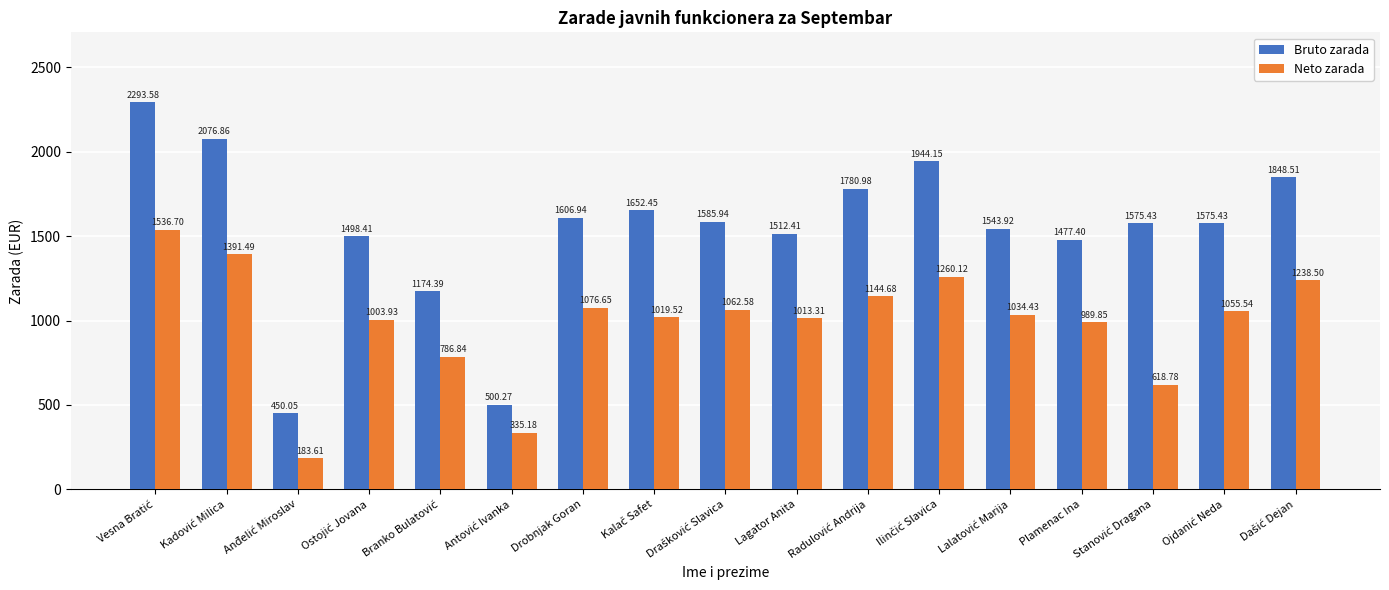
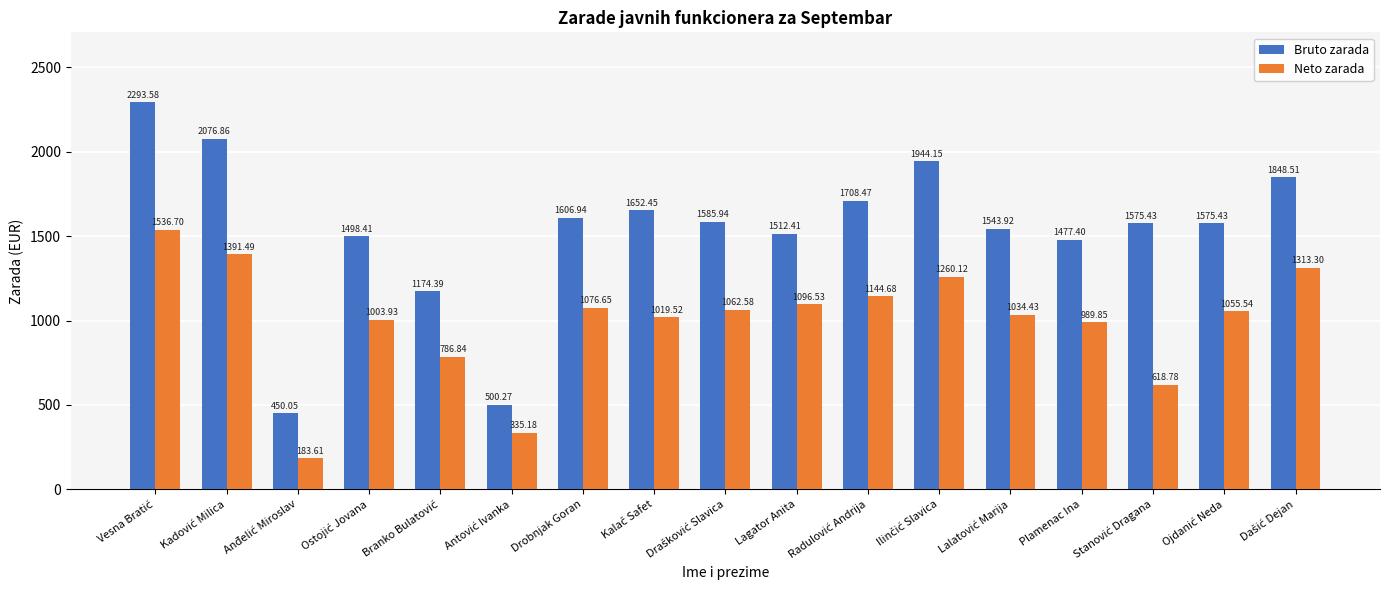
Neto zarada, Lagator Anita: 1013.31 -> 1096.53
Bruto zarada, Radulović Andrija: 1780.98 -> 1708.47
Neto zarada, Dašić Dejan: 1238.50 -> 1313.30
